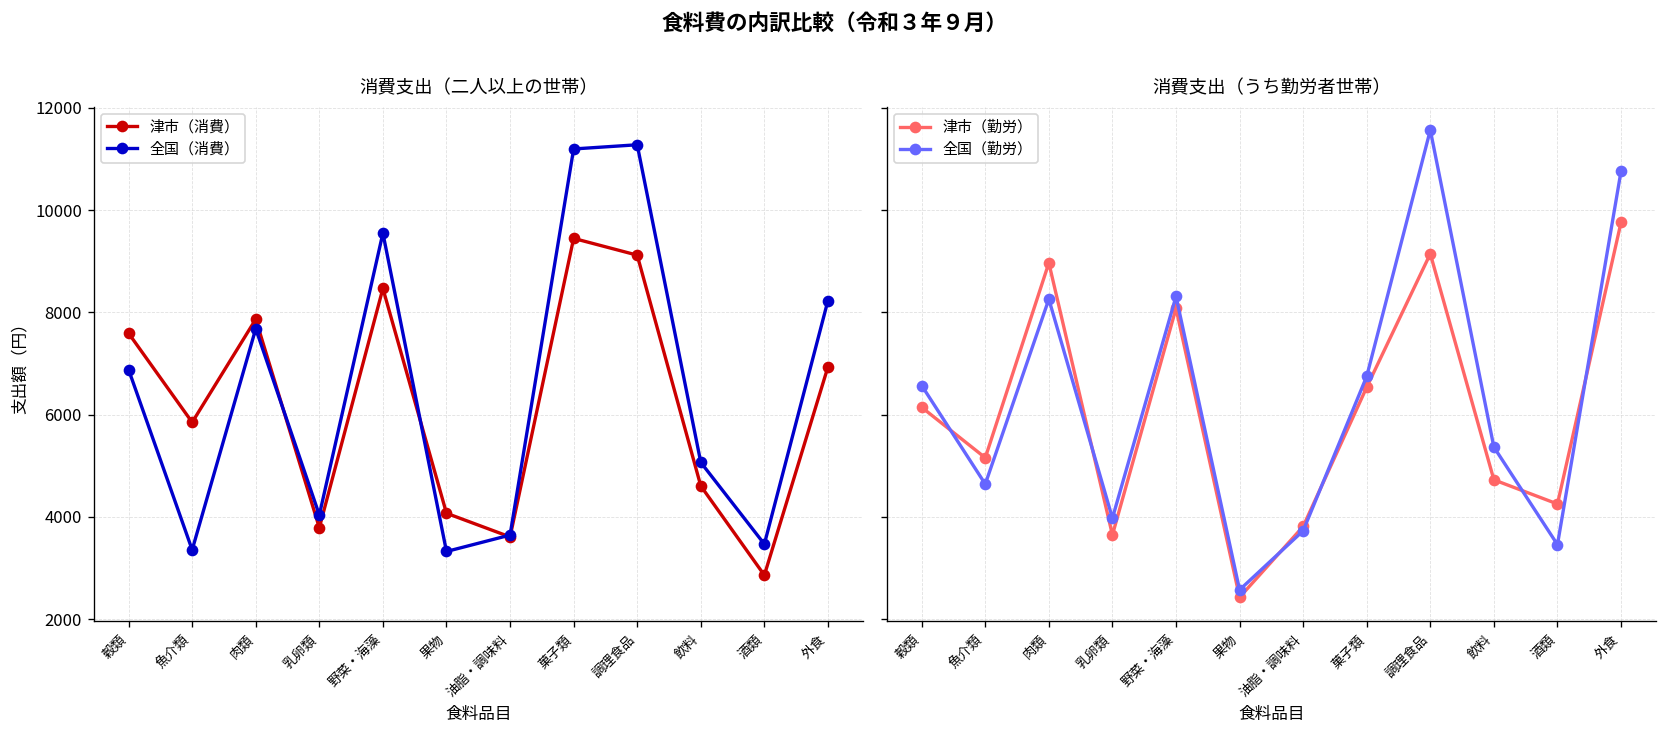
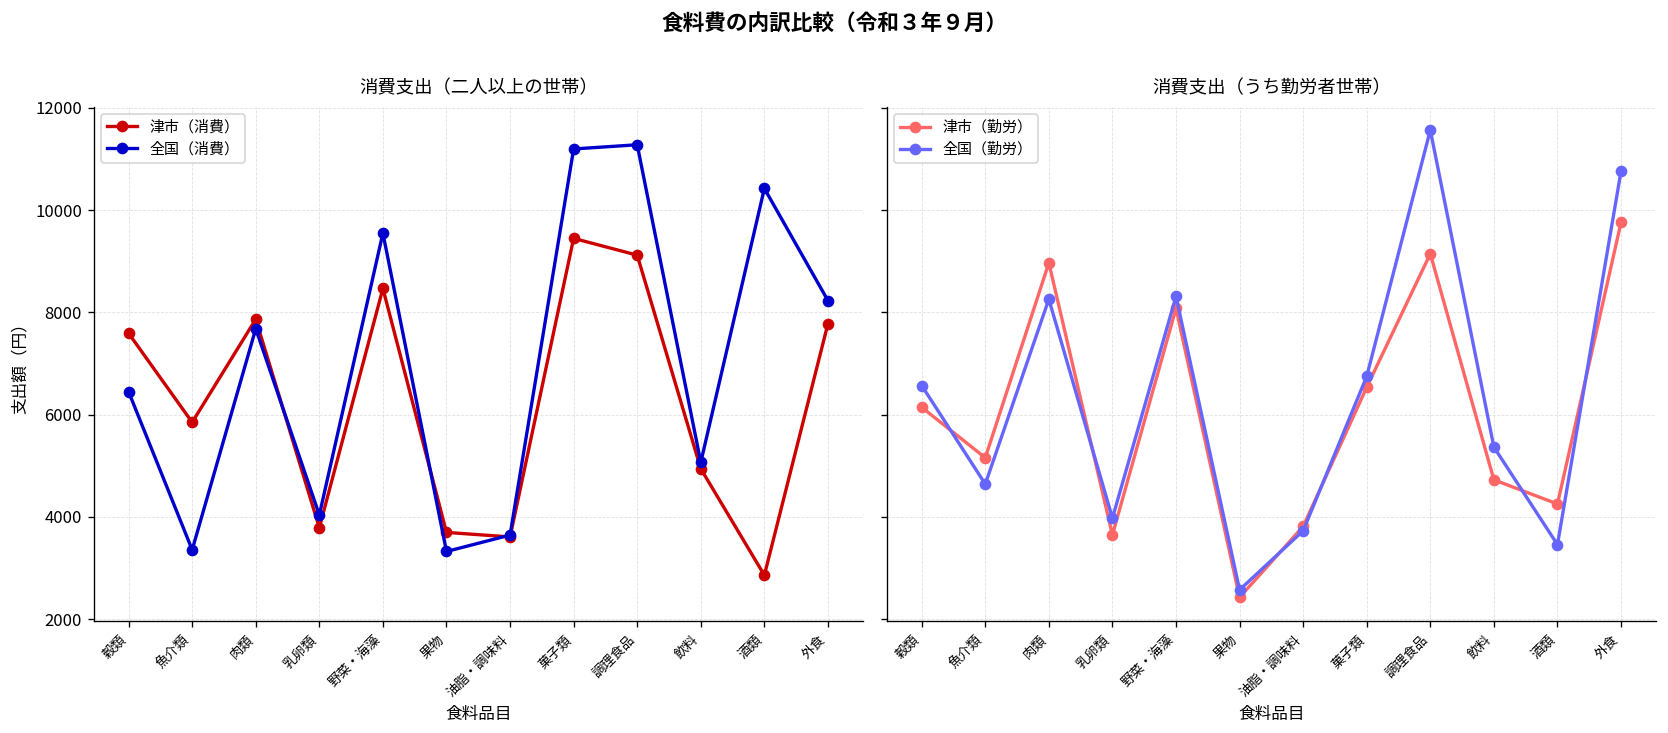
消費支出（二人以上の世帯）, 全国（消費）, 穀類: 6900 -> 6400
消費支出（二人以上の世帯）, 津市（消費）, 果物: 4100 -> 3700
消費支出（二人以上の世帯）, 津市（消費）, 飲料: 4600 -> 4900
消費支出（二人以上の世帯）, 全国（消費）, 酒類: 3500 -> 10400
消費支出（二人以上の世帯）, 津市（消費）, 外食: 6900 -> 7800
